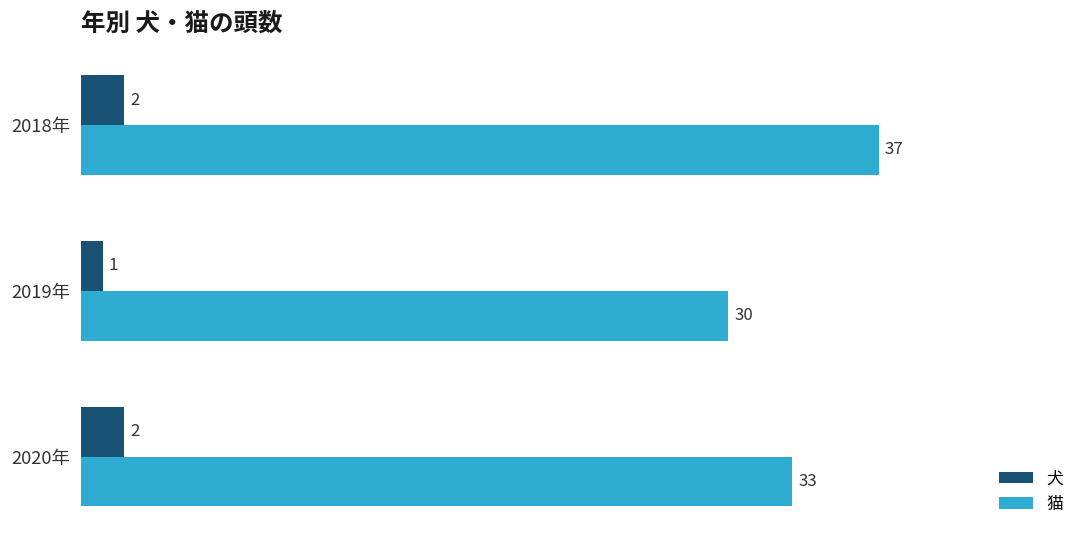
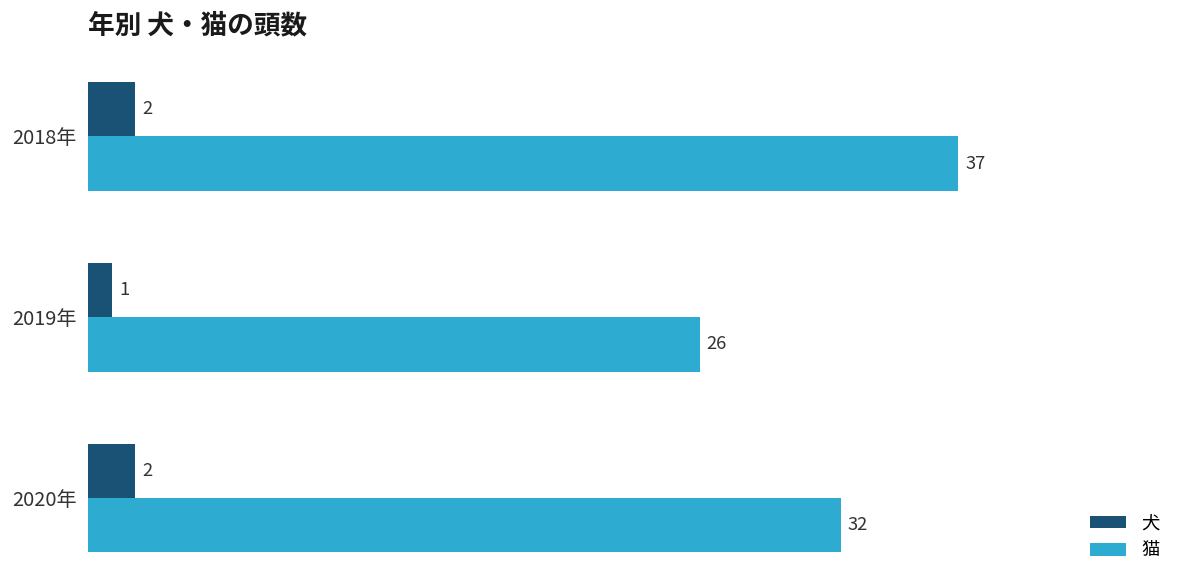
猫, 2019年: 30 -> 26
猫, 2020年: 33 -> 32
